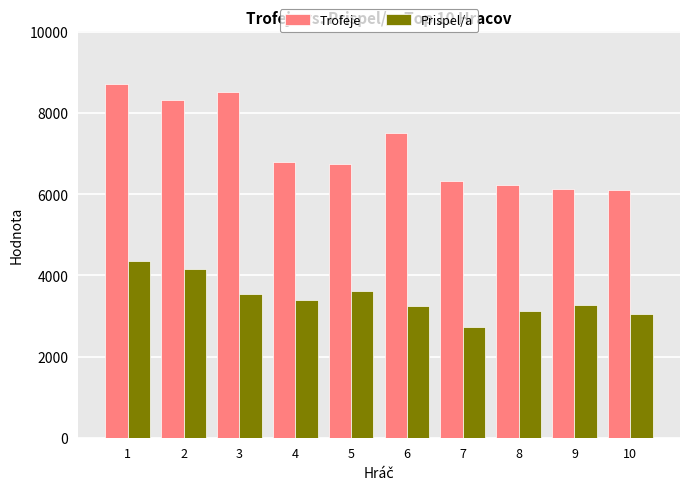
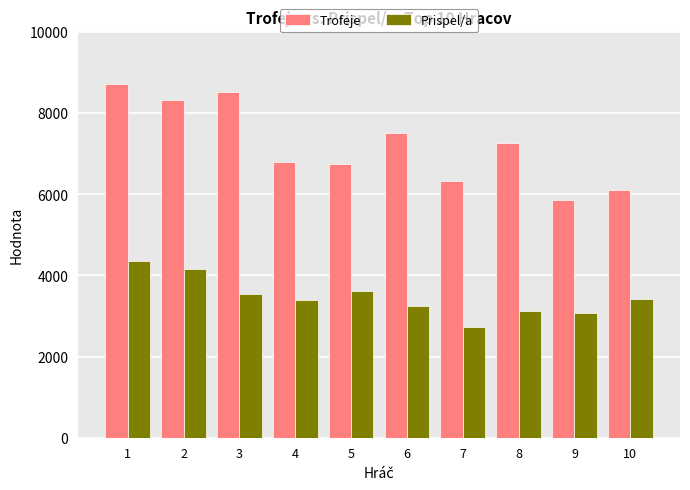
Trofeje, 8: 6200 -> 7300
Trofeje, 9: 6100 -> 5800
Prispel/a, 9: 3300 -> 3100
Prispel/a, 10: 3100 -> 3400
